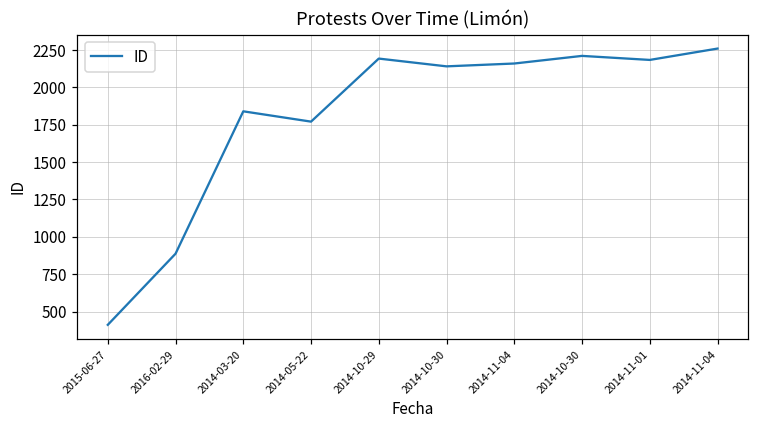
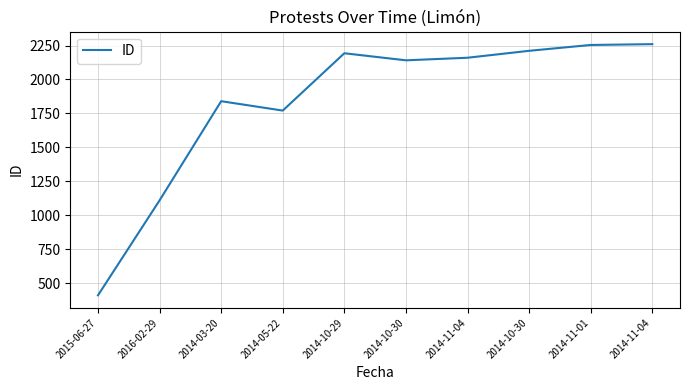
2016-02-29: 890 -> 1110
2014-11-01: 2180 -> 2250
